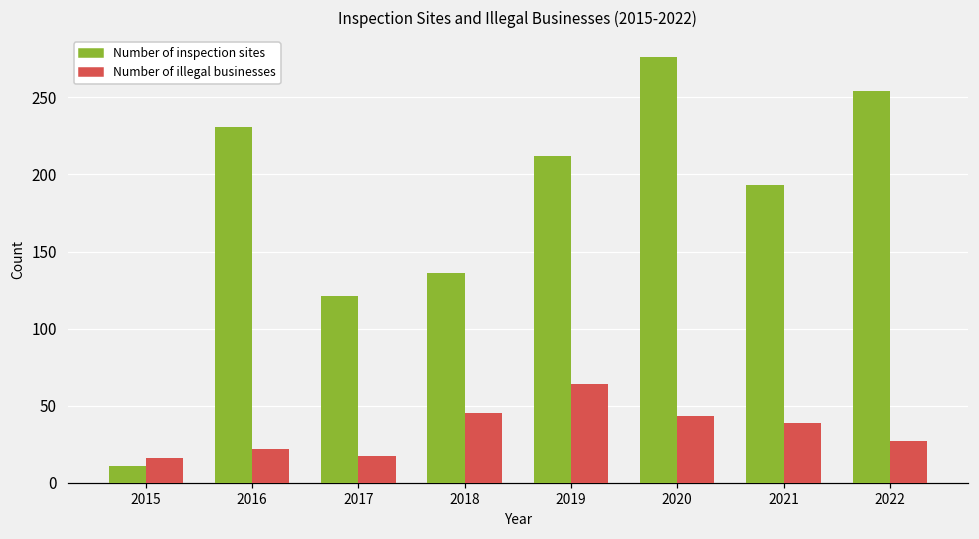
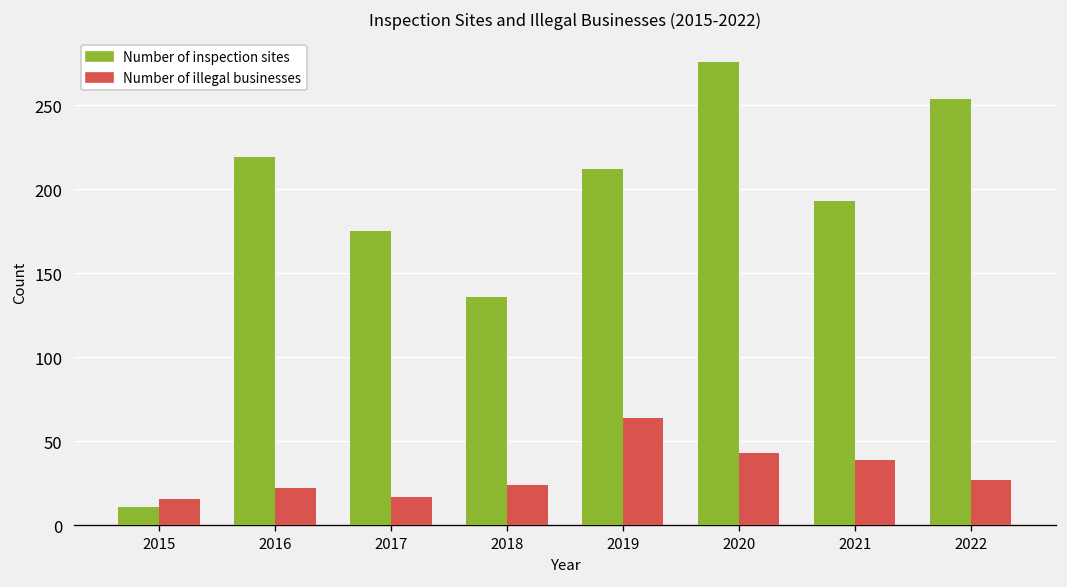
Number of inspection sites, 2016: 231 -> 219
Number of inspection sites, 2017: 121 -> 175
Number of illegal businesses, 2018: 45 -> 24
